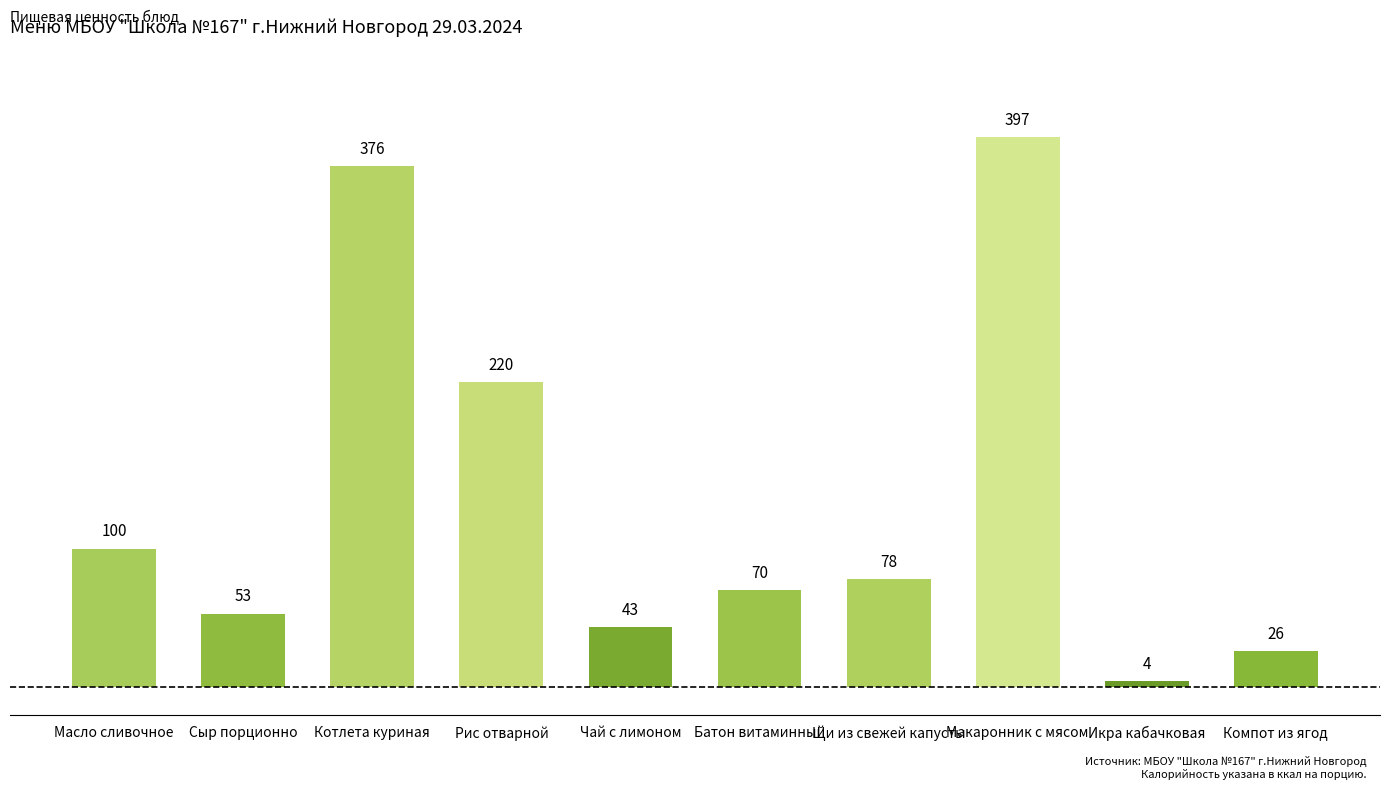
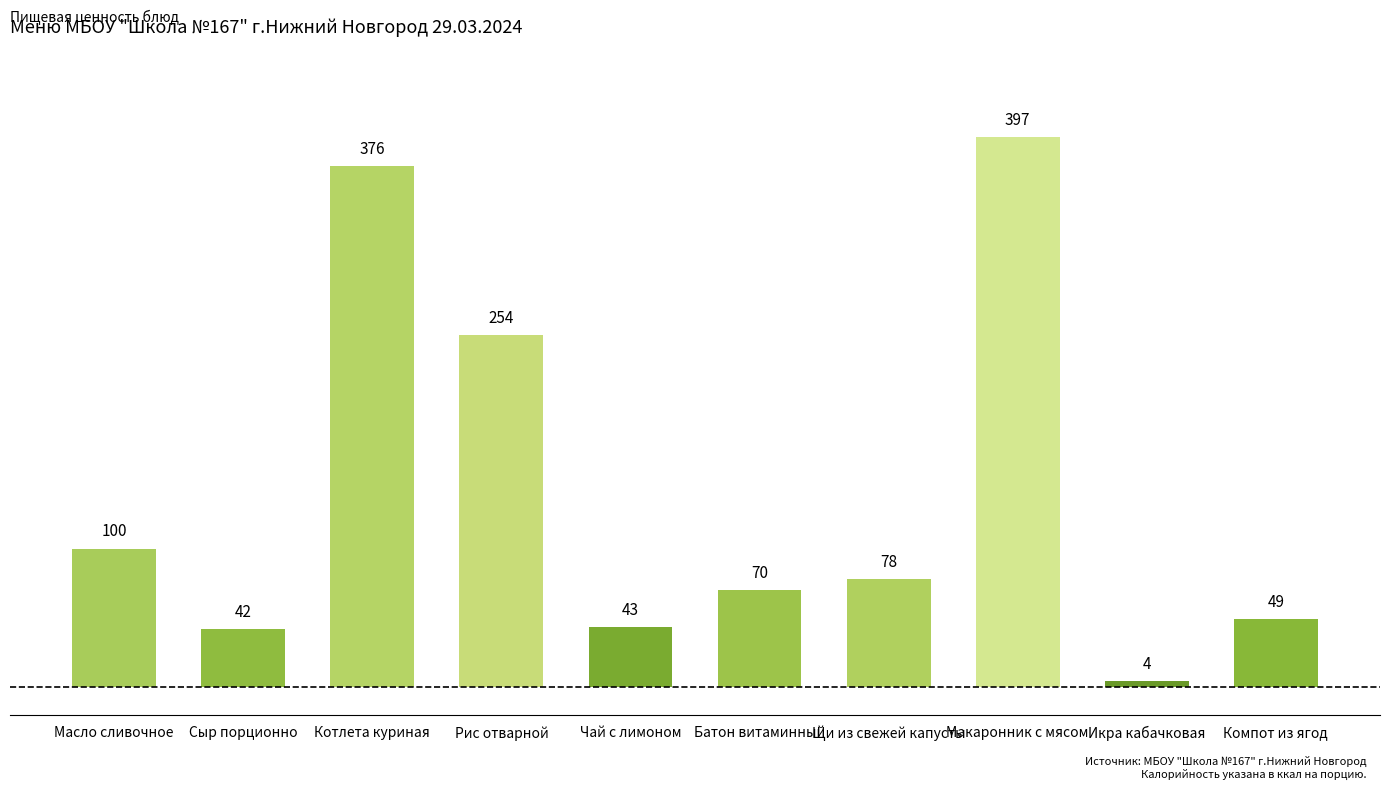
Сыр порционно: 53 -> 42
Рис отварной: 220 -> 254
Компот из ягод: 26 -> 49
